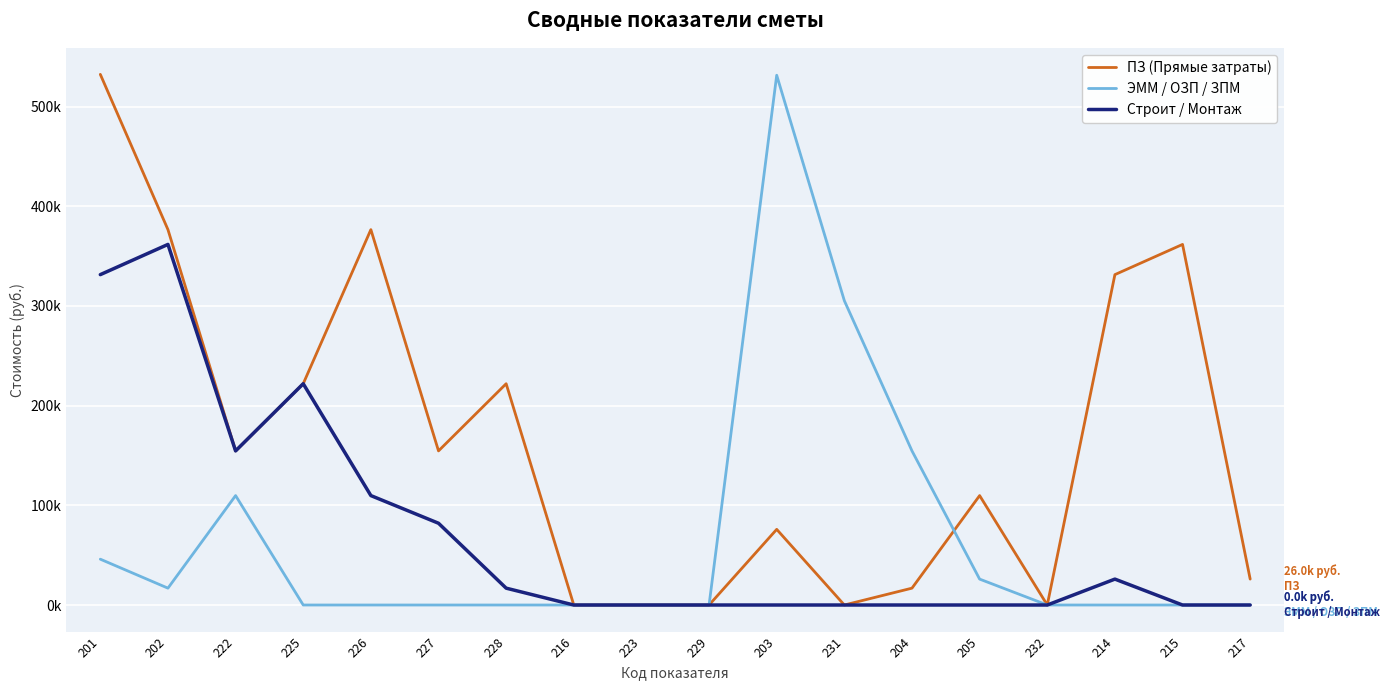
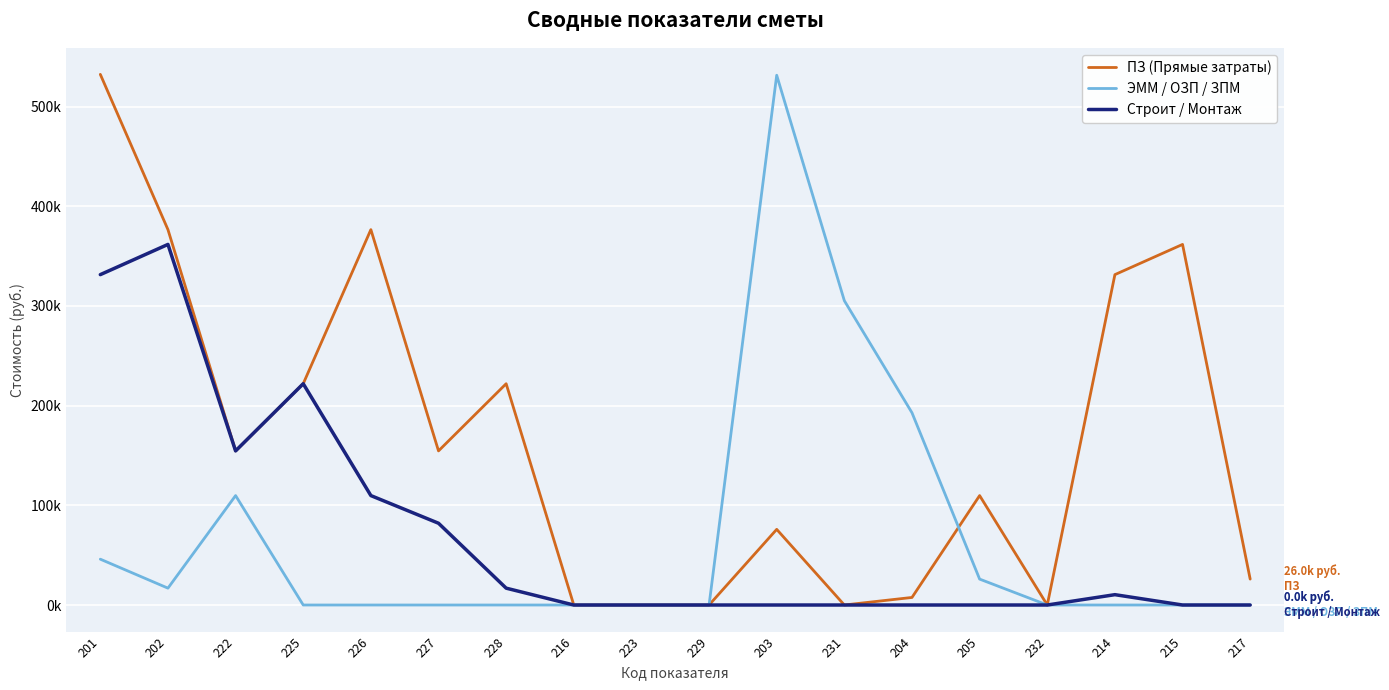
ПЗ (Прямые затраты), 204: 20000 -> 10000
ЭММ / ОЗП / ЗПМ, 204: 150000 -> 190000
Строит / Монтаж, 214: 30000 -> 10000
